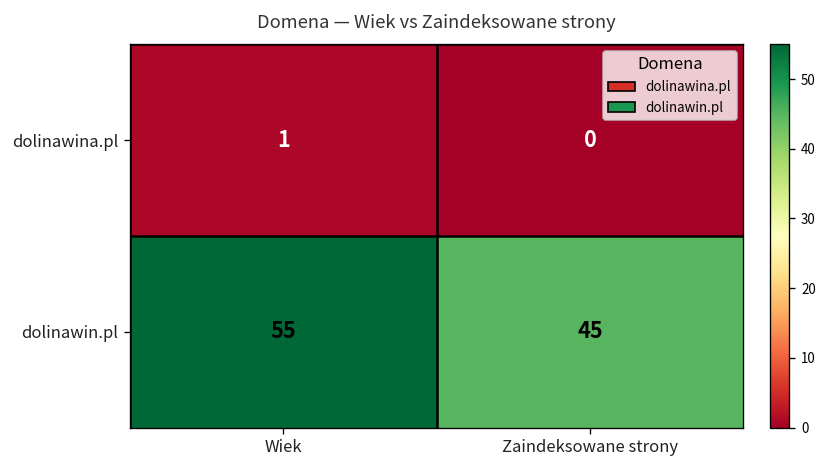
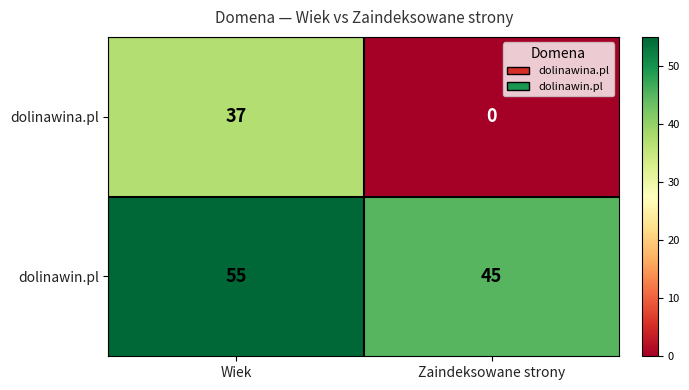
dolinawina.pl, Wiek: 1 -> 37
